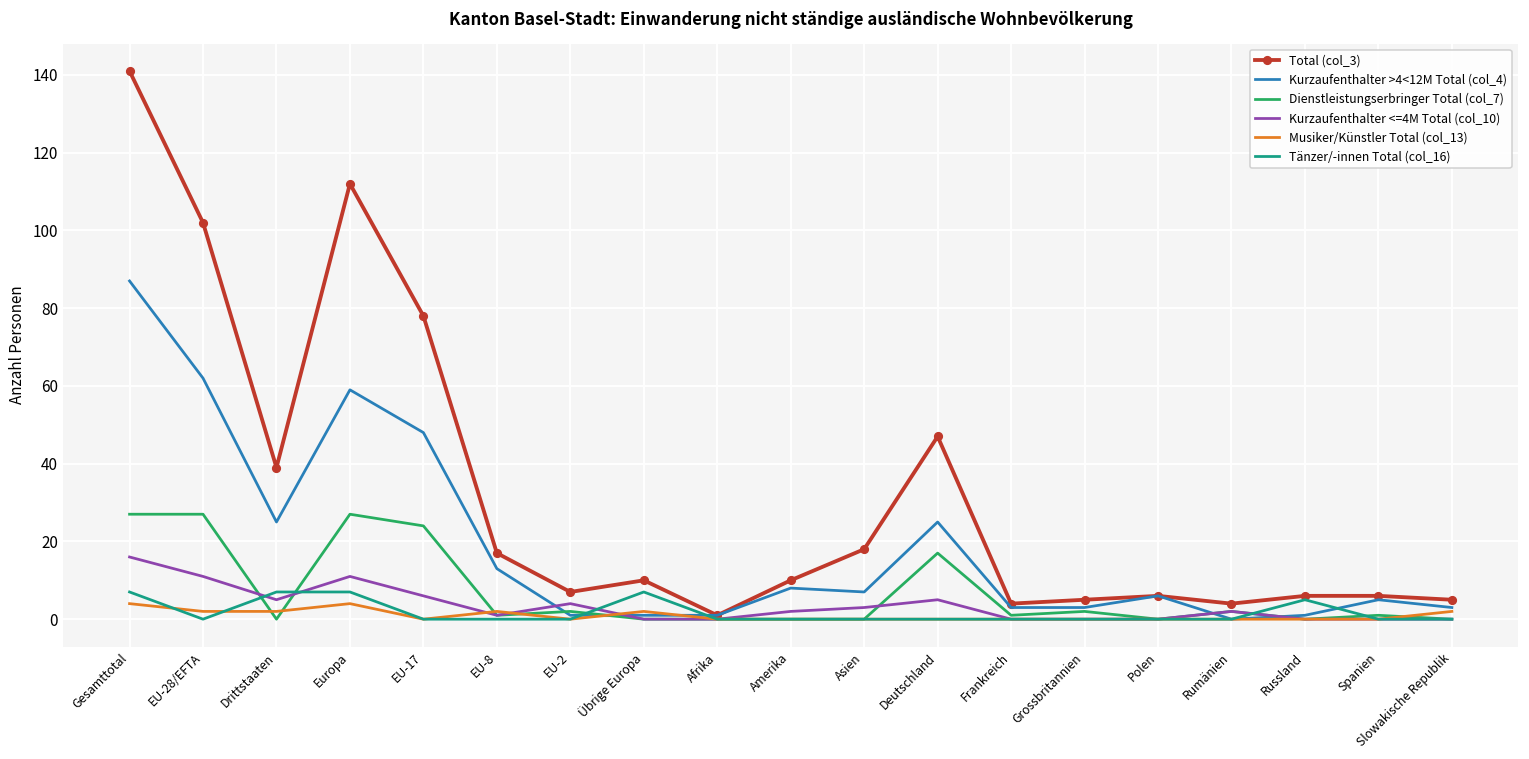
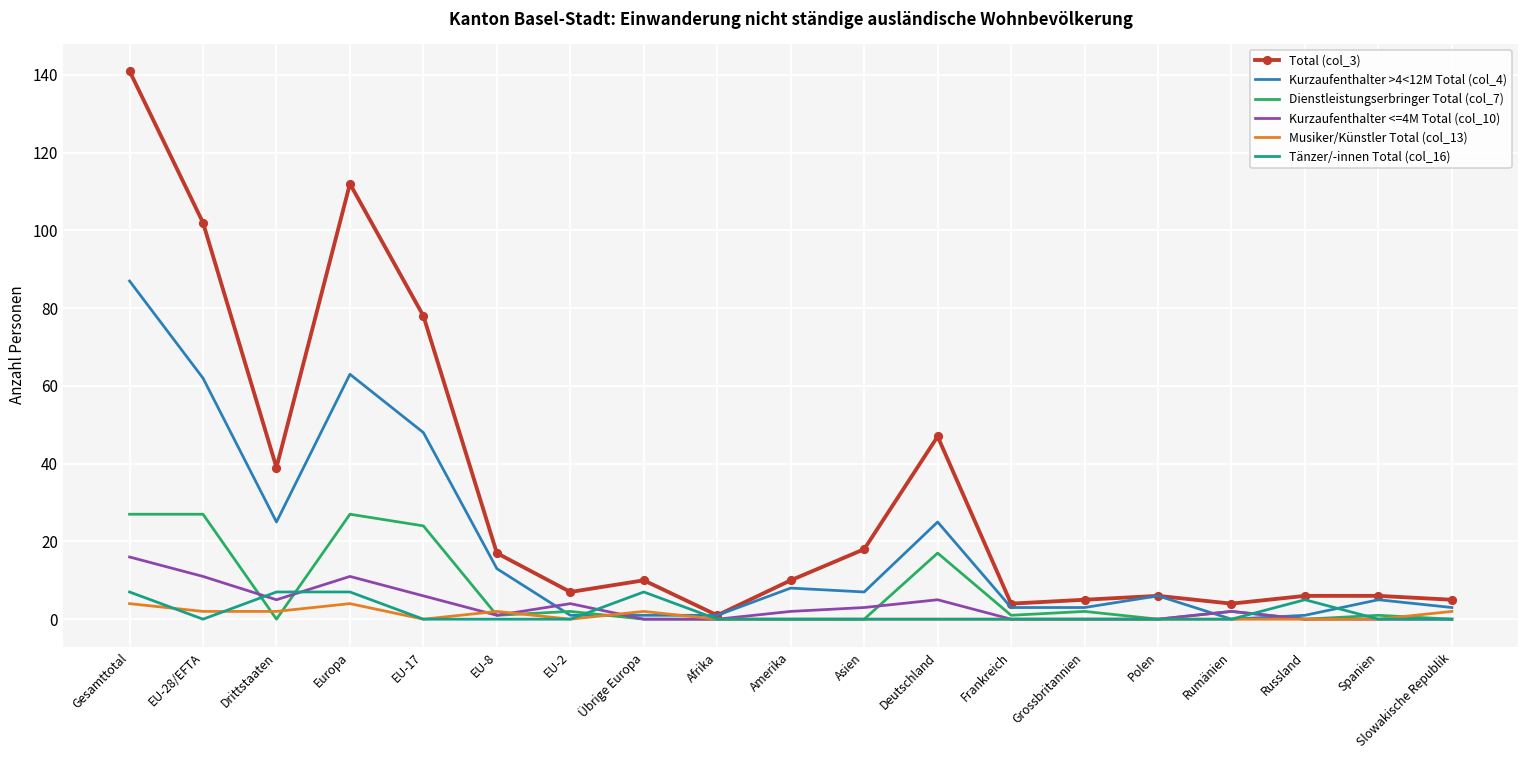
Kurzaufenthalter >4<12M Total (col_4), Europa: 59 -> 63
